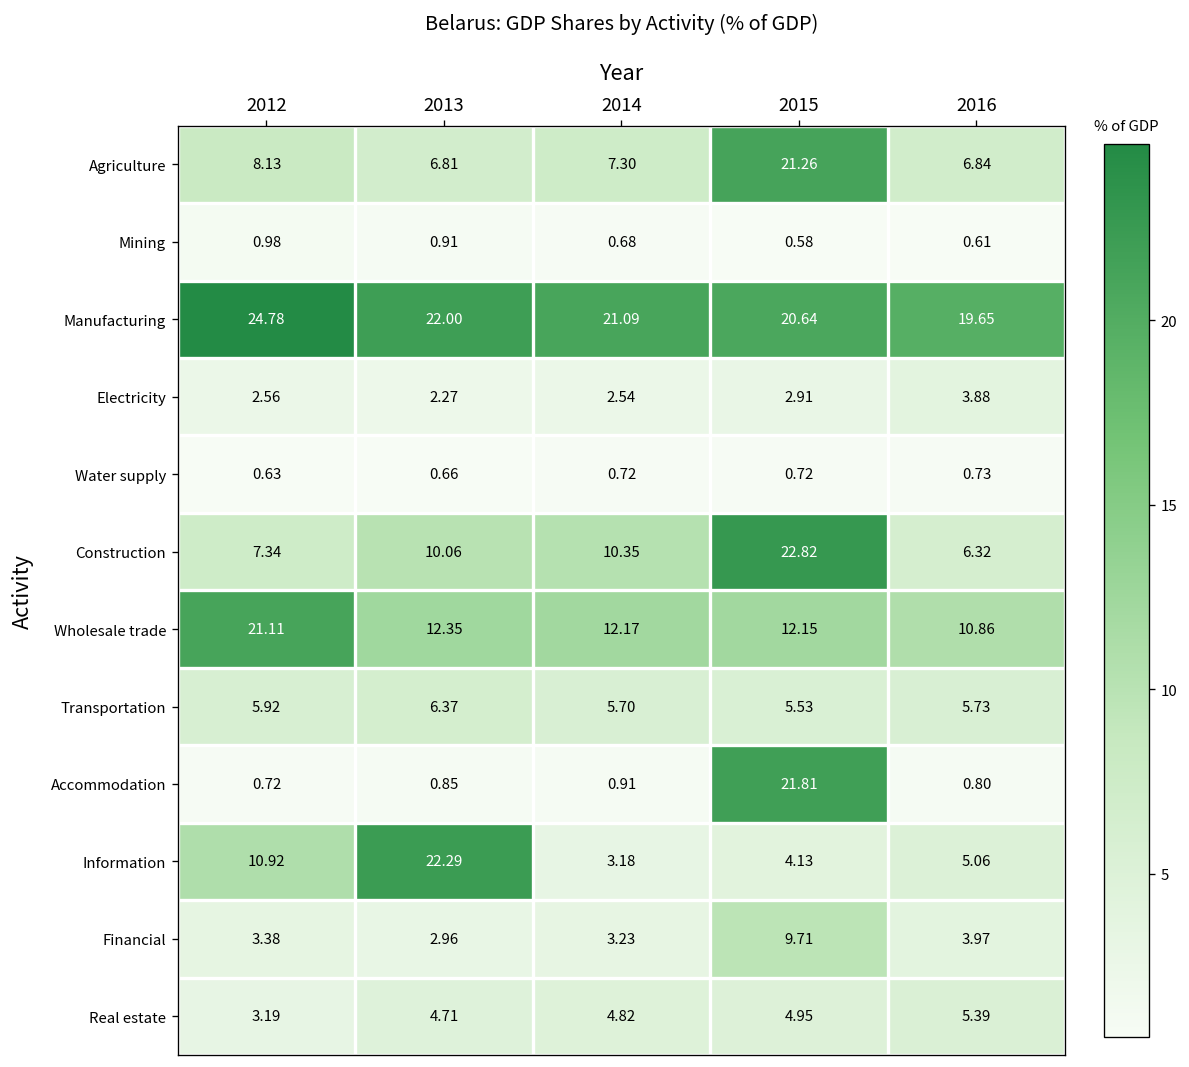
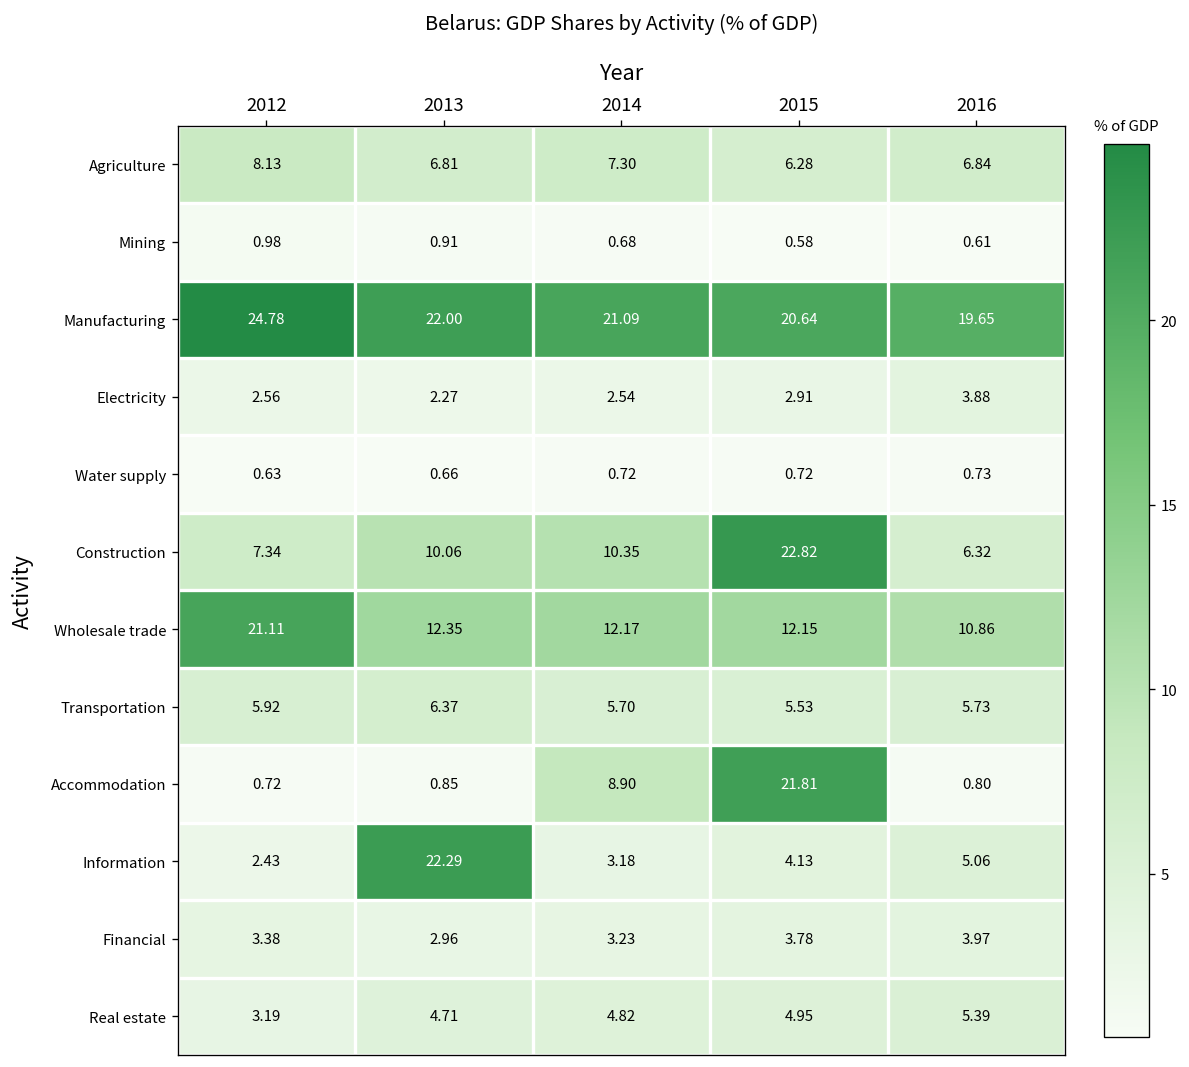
Agriculture, 2015: 21.26 -> 6.28
Accommodation, 2014: 0.91 -> 8.90
Information, 2012: 10.92 -> 2.43
Financial, 2015: 9.71 -> 3.78
